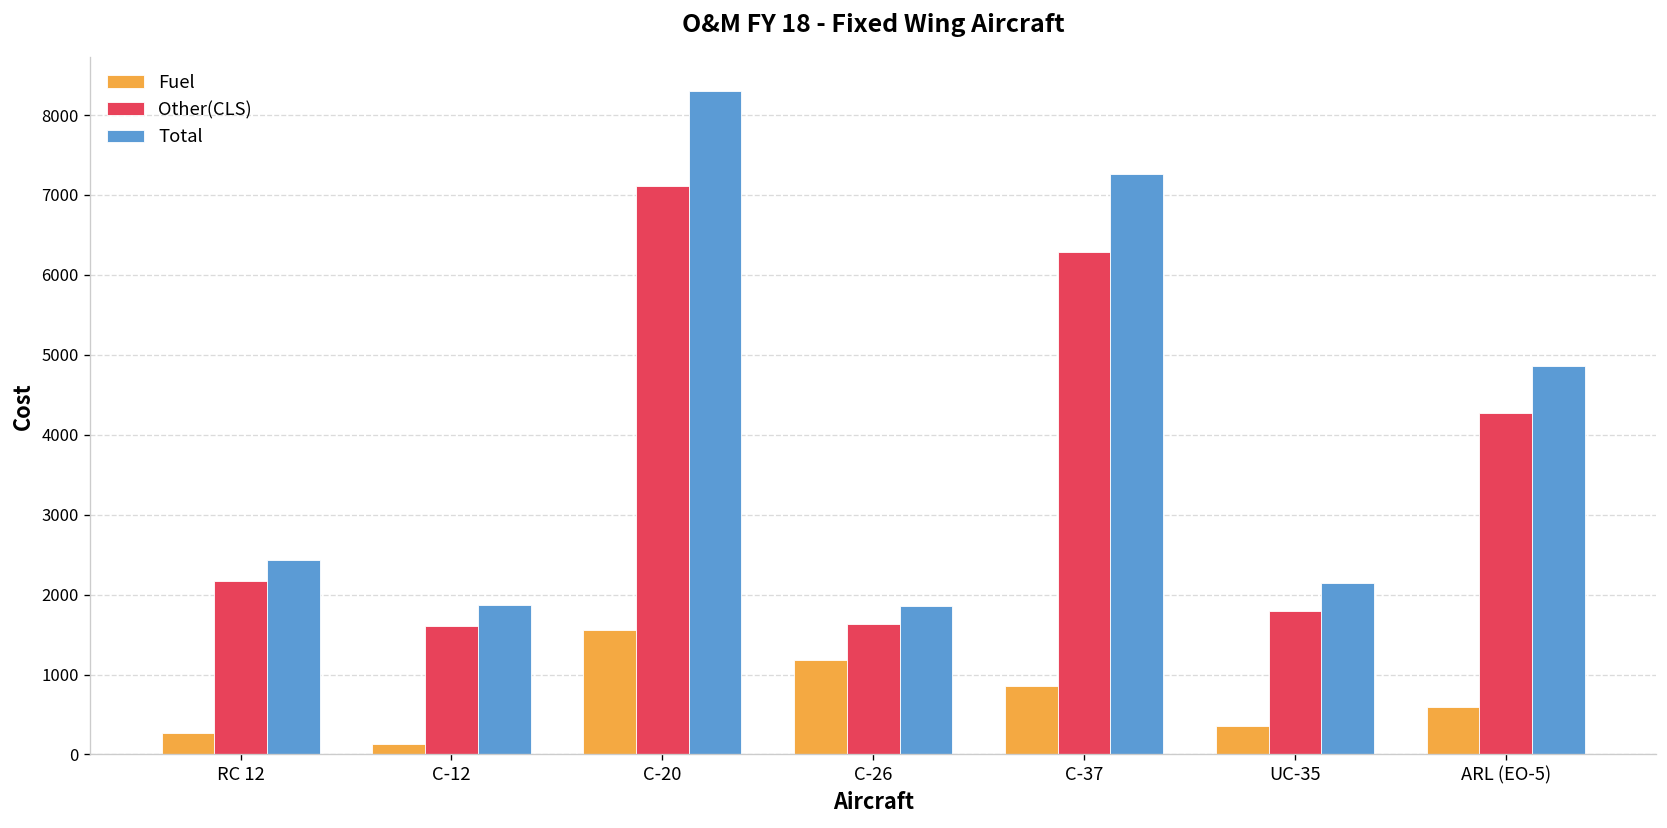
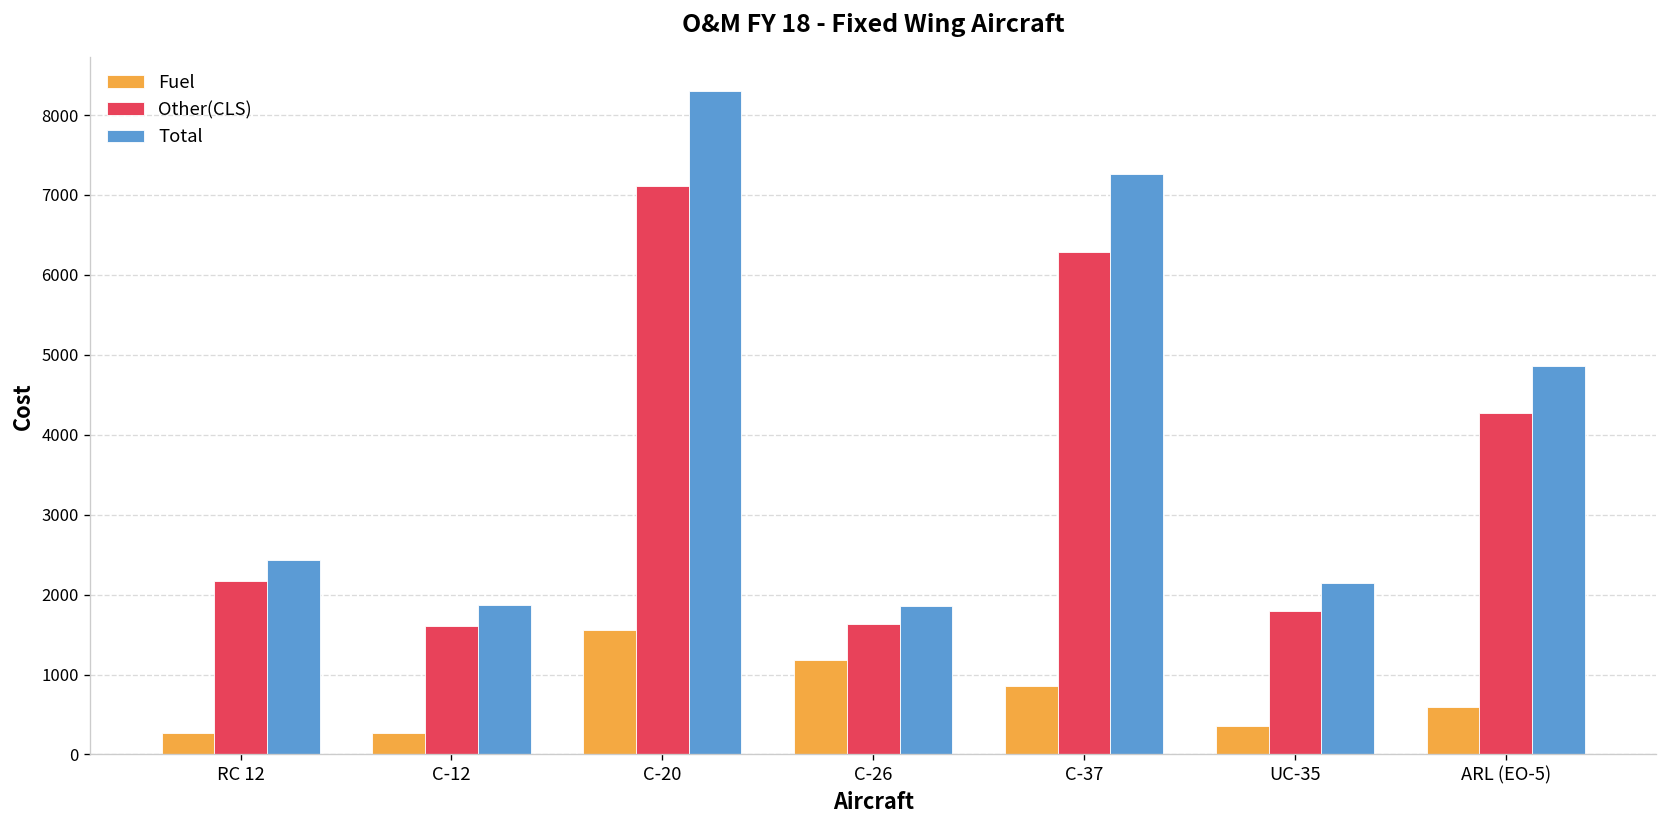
Fuel, C-12: 100 -> 300
